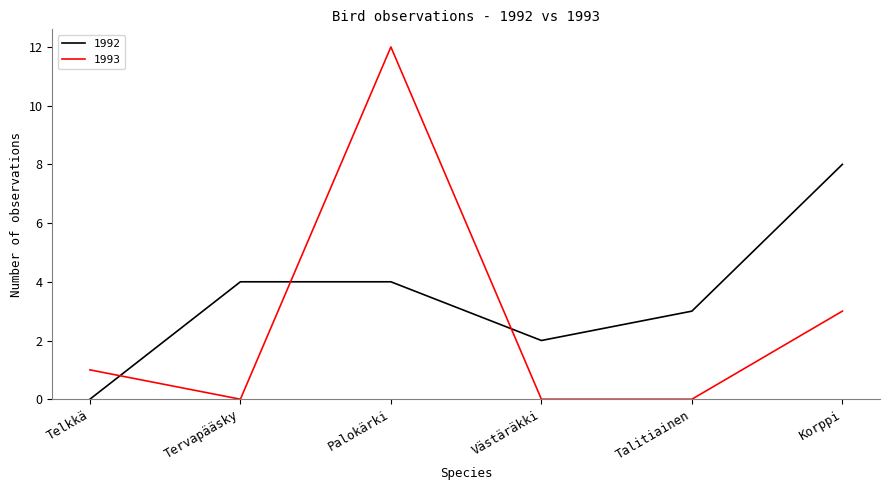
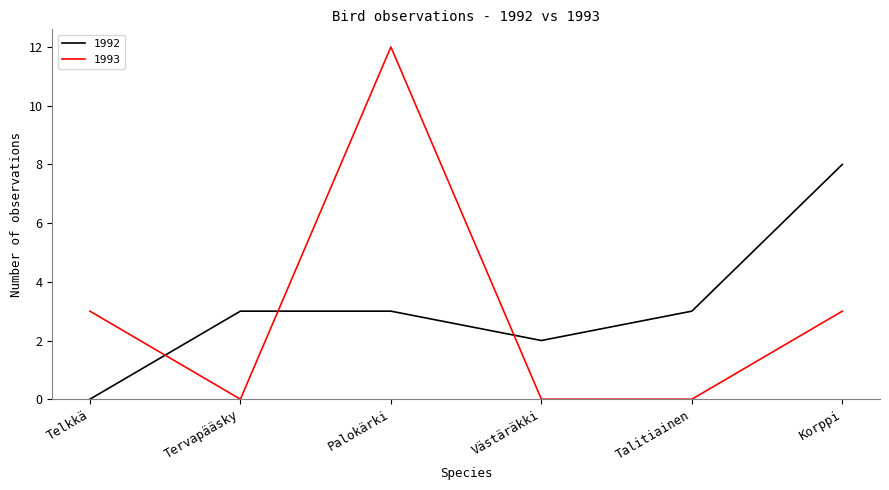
1993, Telkkä: 1 -> 3
1992, Tervapääsky: 4 -> 3
1992, Palokärki: 4 -> 3
